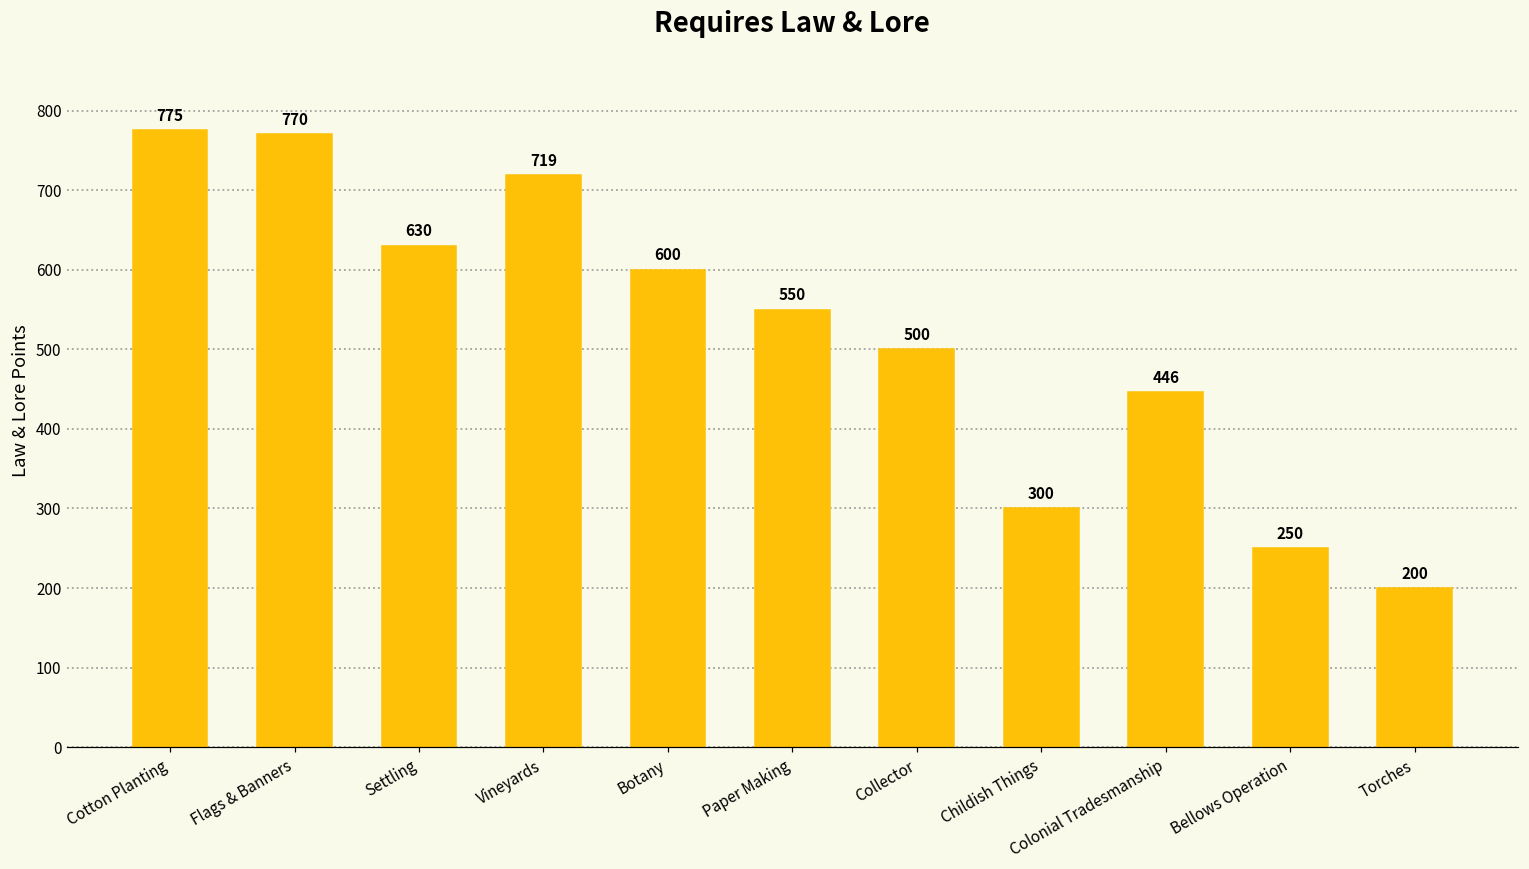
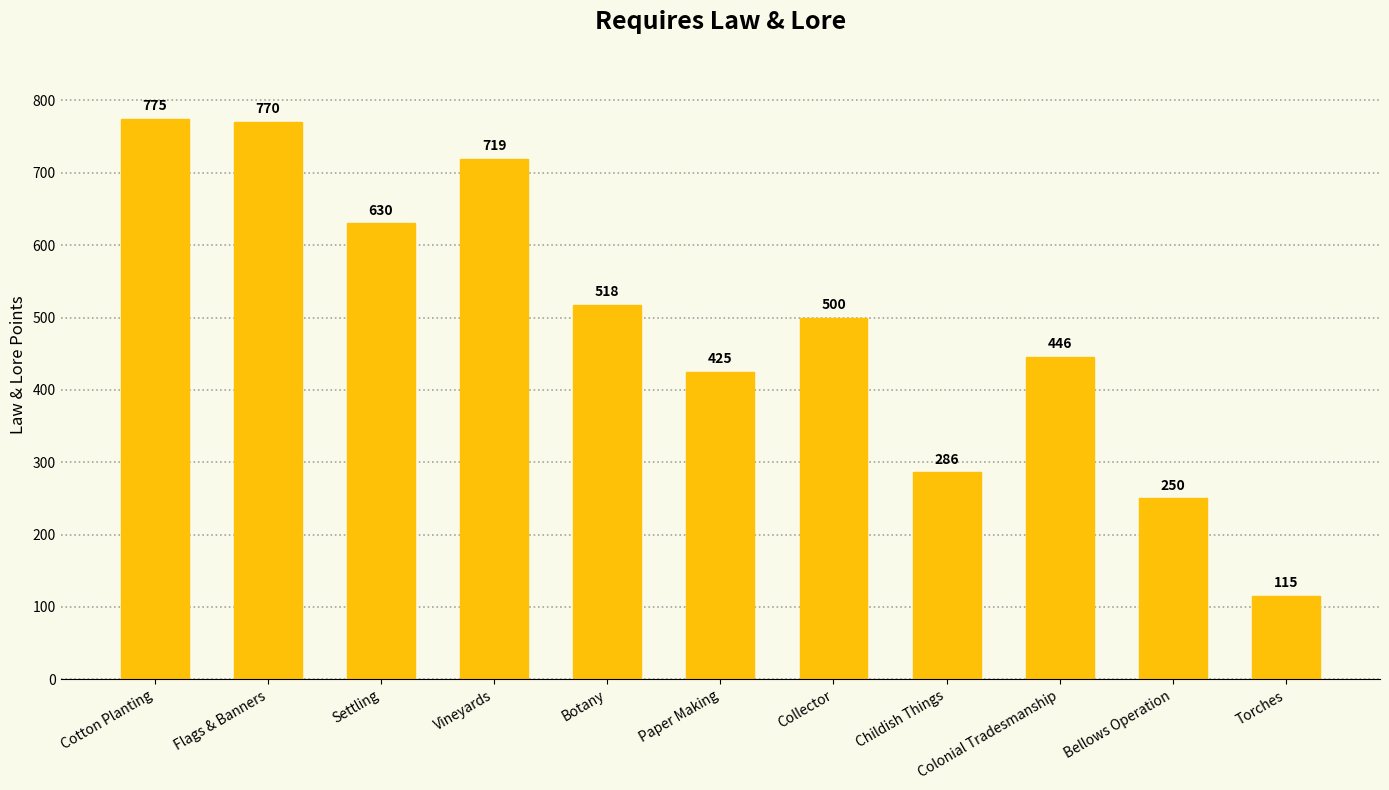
Botany: 600 -> 518
Paper Making: 550 -> 425
Childish Things: 300 -> 286
Torches: 200 -> 115
